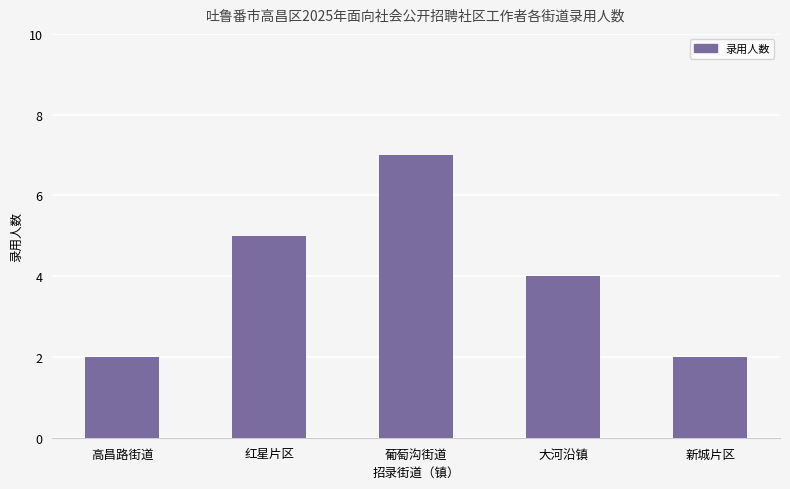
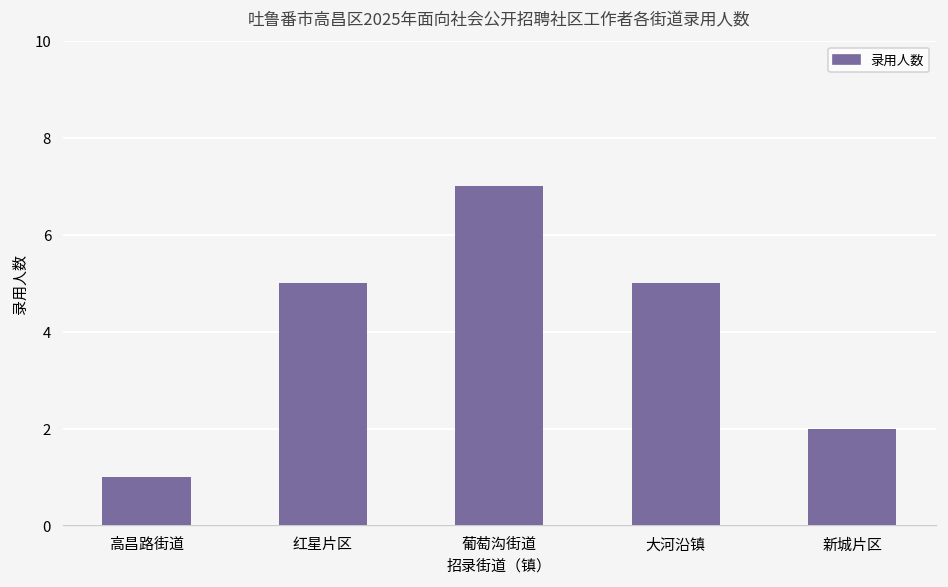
高昌路街道: 2 -> 1
大河沿镇: 4 -> 5
